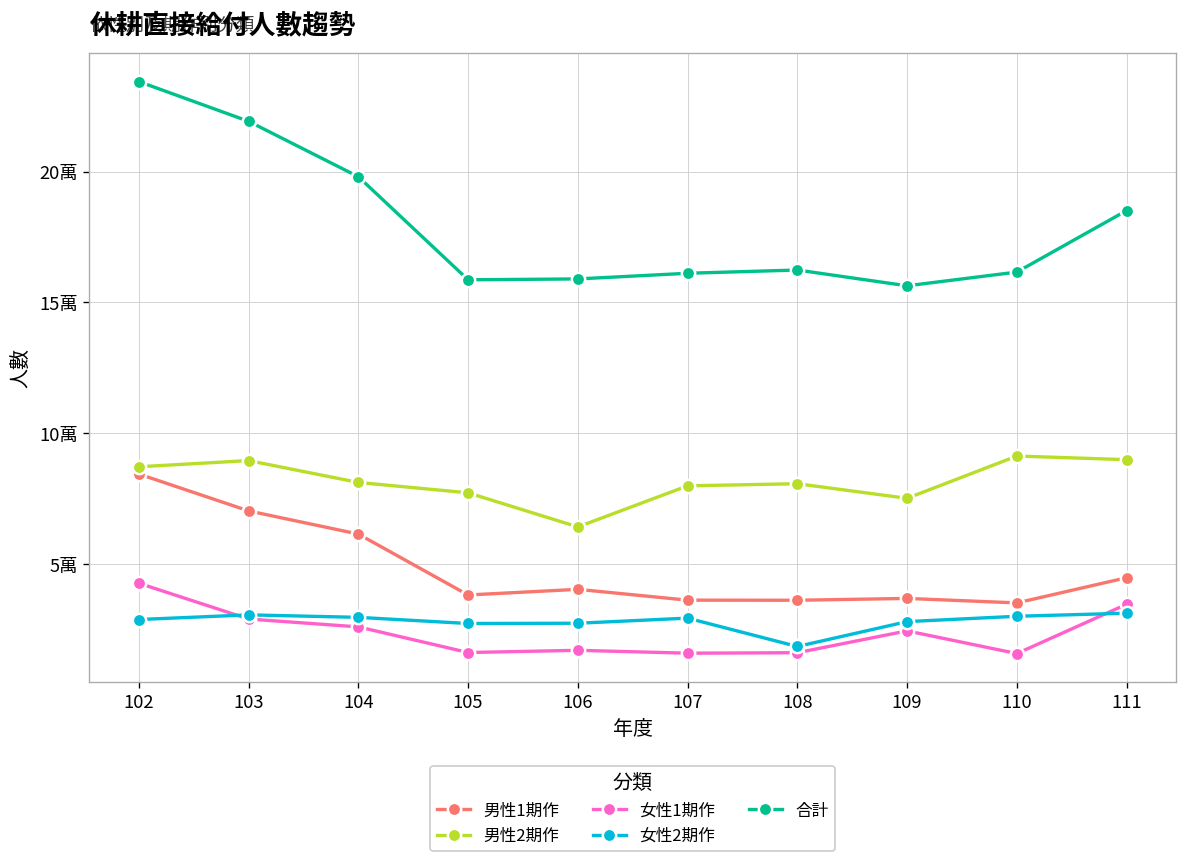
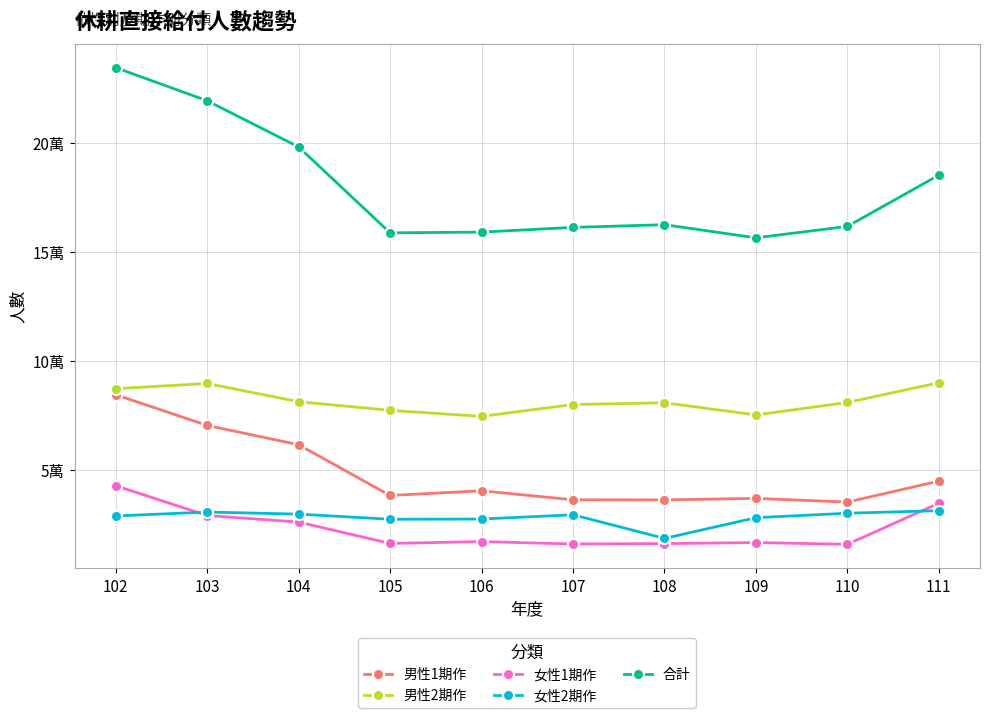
男性2期作, 106: 6.4萬 -> 7.4萬
女性1期作, 109: 2.4萬 -> 1.7萬
男性2期作, 110: 9.1萬 -> 8.1萬
